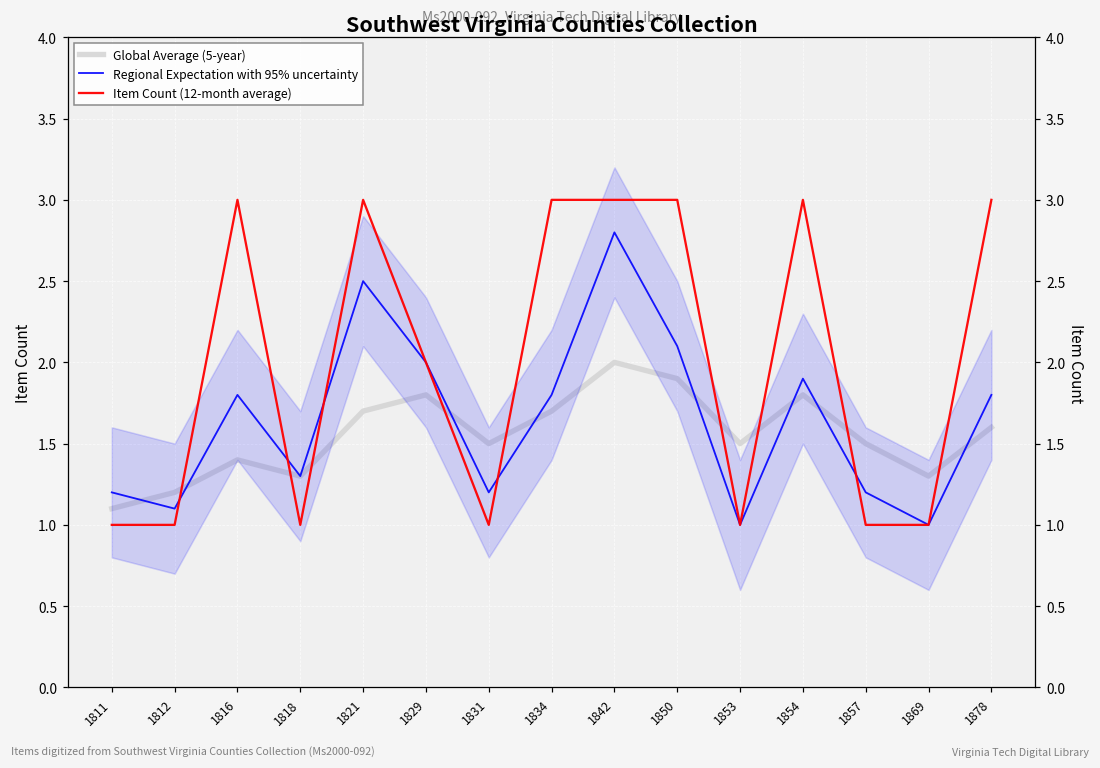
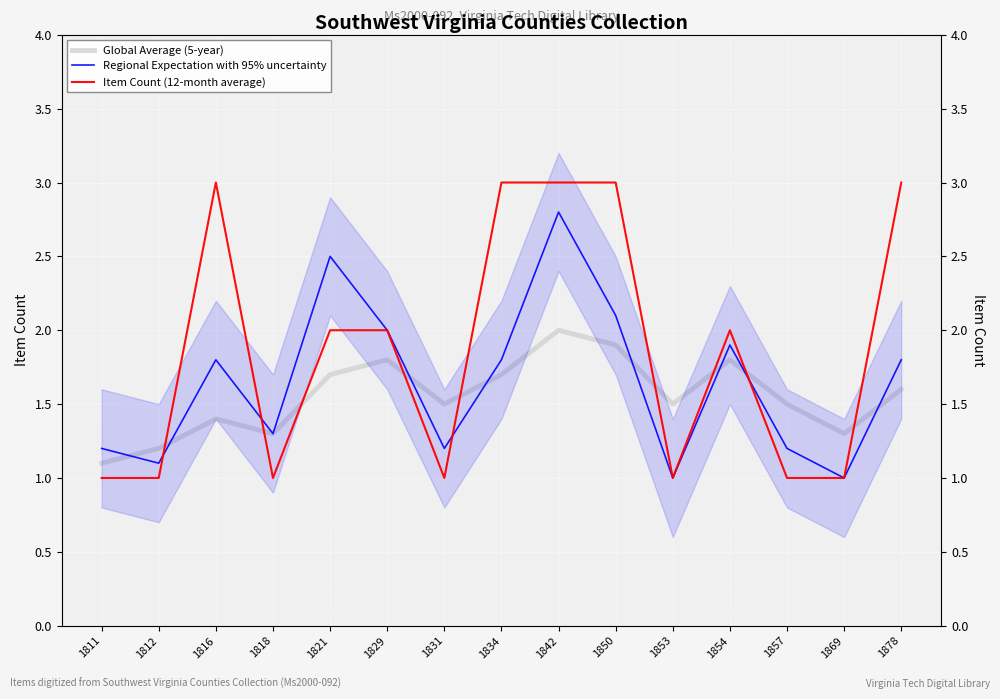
Item Count (12-month average), 1821: 3 -> 2
Item Count (12-month average), 1854: 3 -> 2
